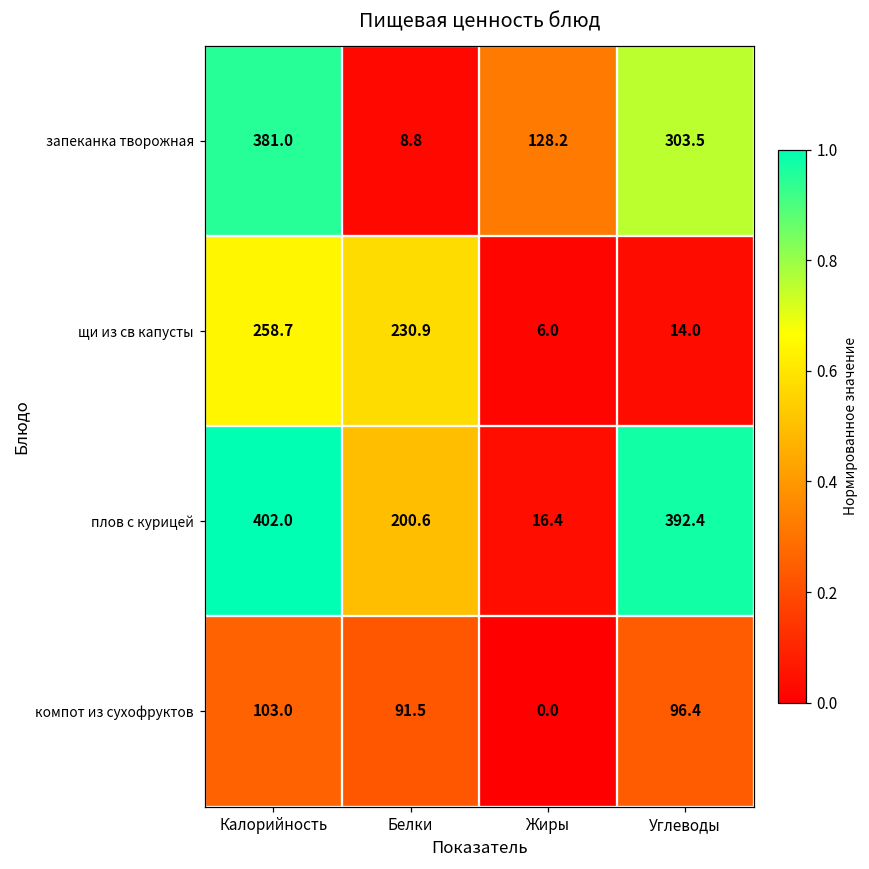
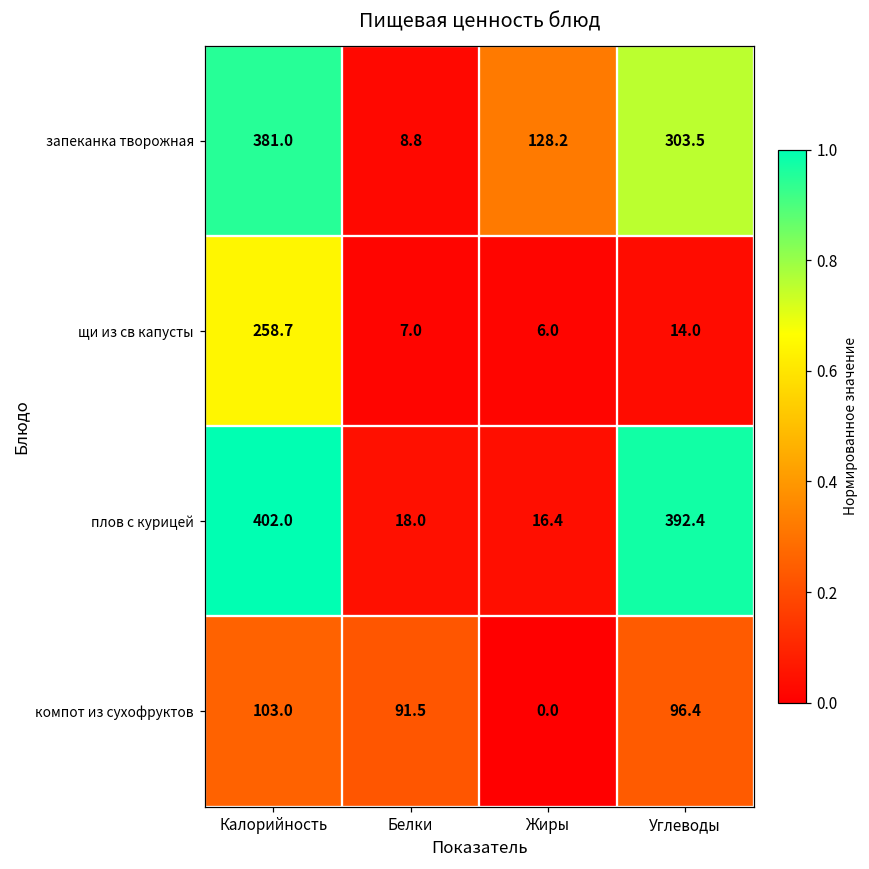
щи из св капусты, Белки: 230.9 -> 7.0
плов с курицей, Белки: 200.6 -> 18.0
